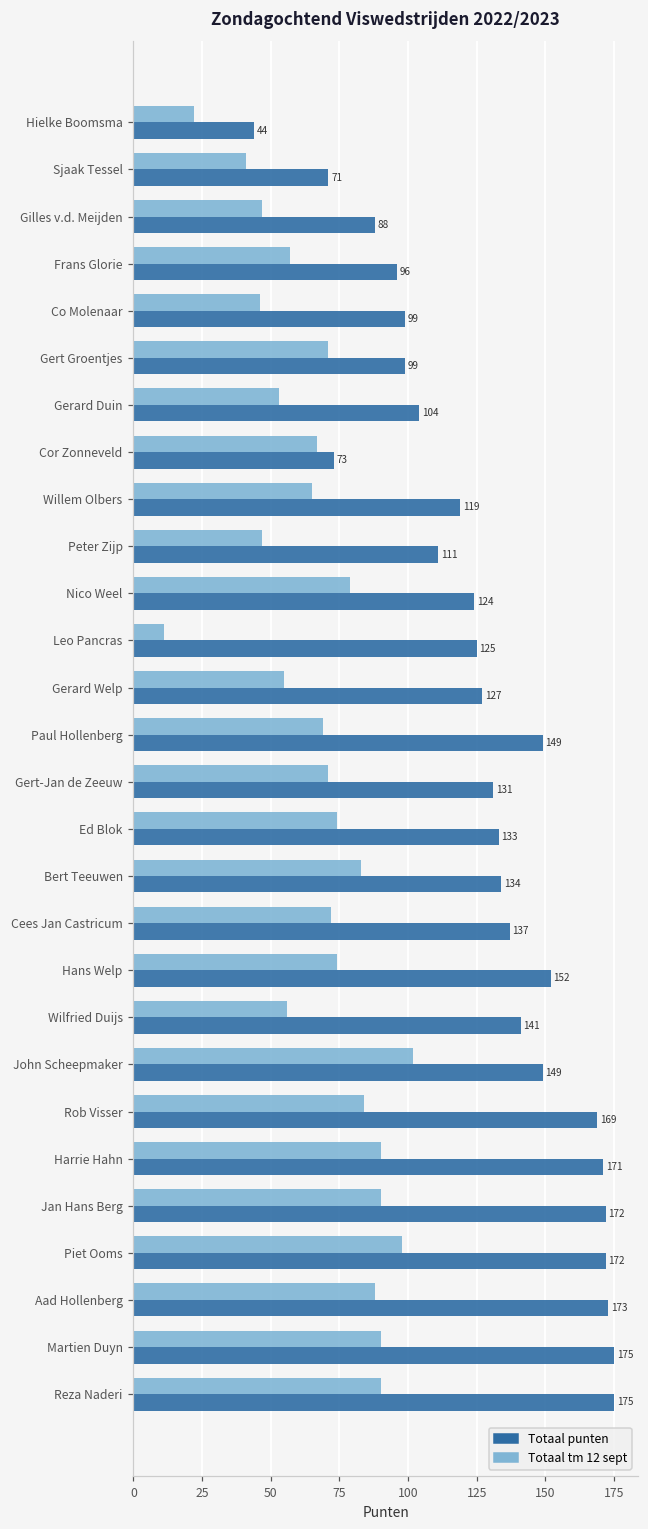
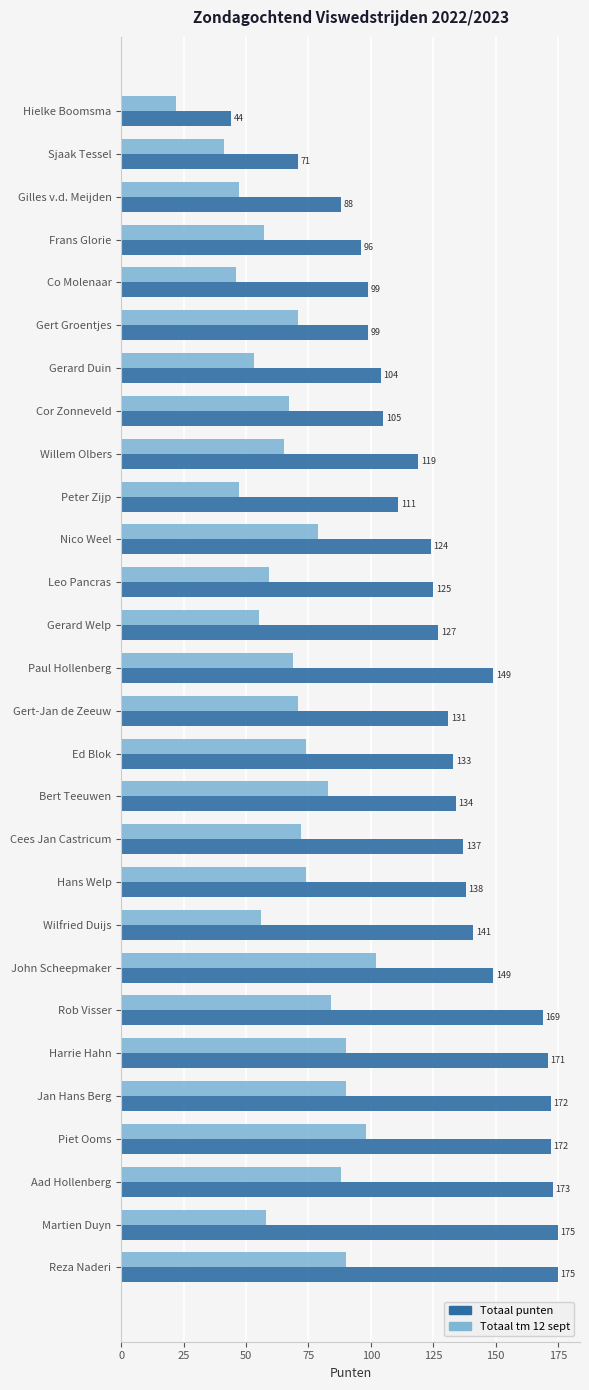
Totaal punten, Cor Zonneveld: 73 -> 105
Totaal tm 12 sept, Leo Pancras: 11 -> 59
Totaal punten, Hans Welp: 152 -> 138
Totaal tm 12 sept, Martien Duyn: 90 -> 58
